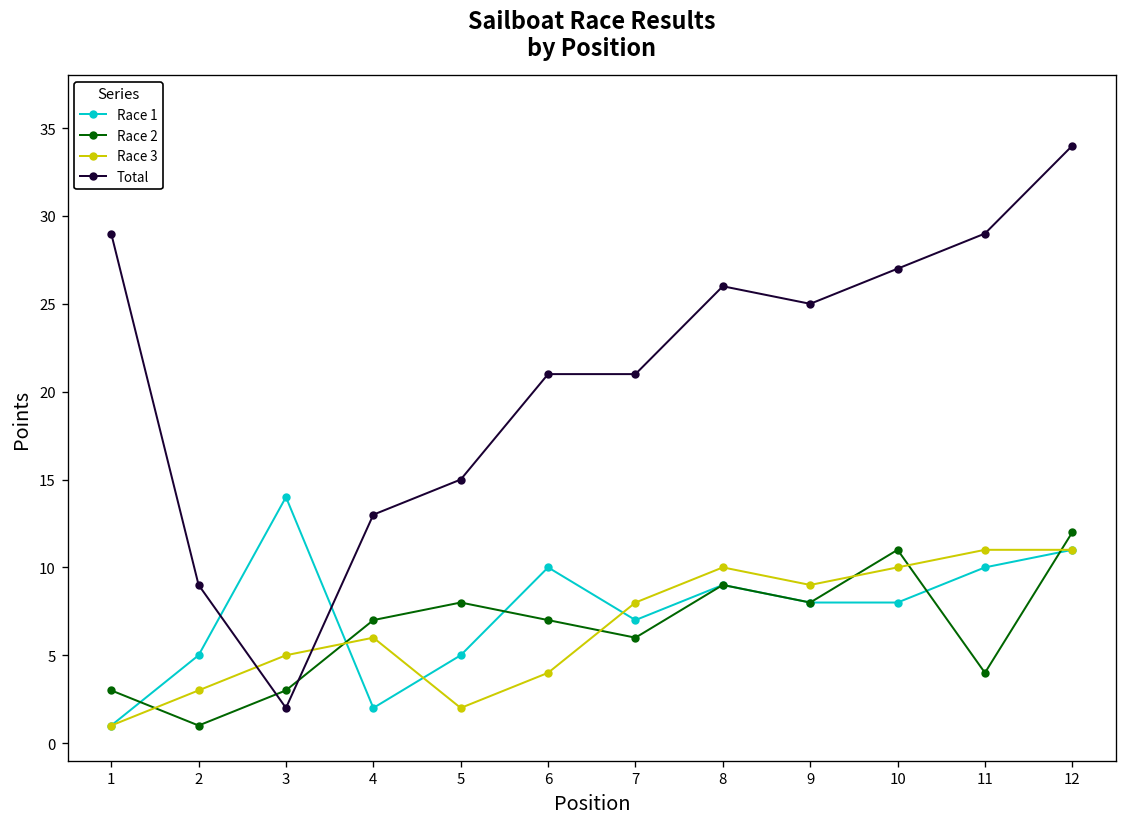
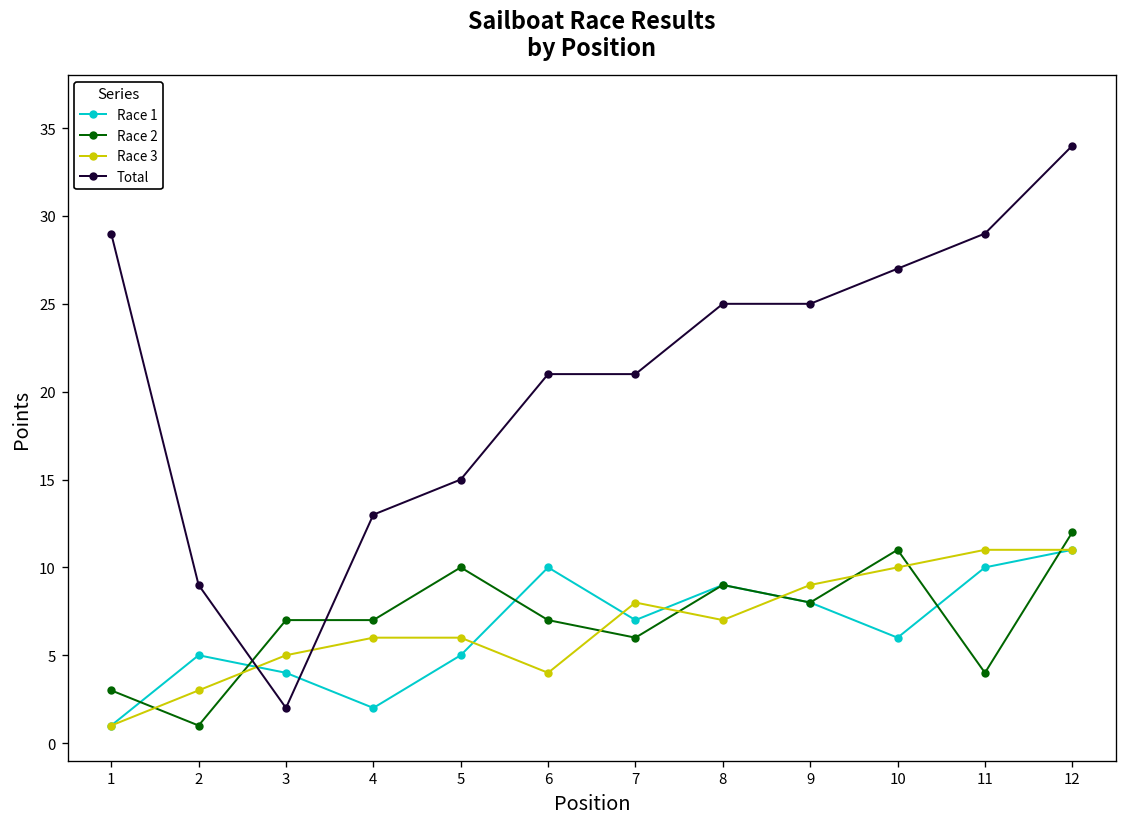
Race 1, 3: 14 -> 4
Race 2, 3: 3 -> 7
Race 2, 5: 8 -> 10
Race 3, 5: 2 -> 6
Race 3, 8: 10 -> 7
Total, 8: 26 -> 25
Race 1, 10: 8 -> 6
